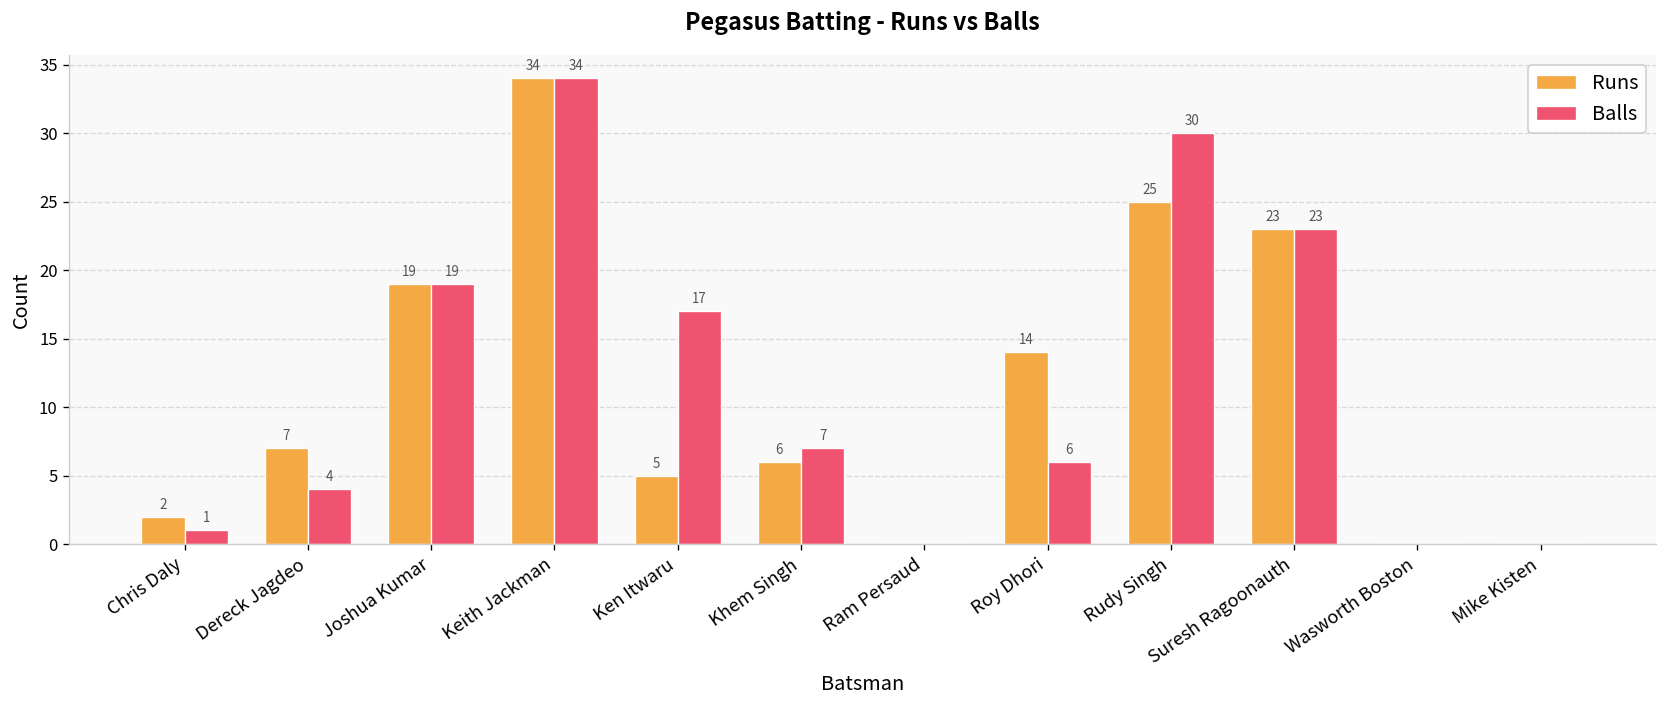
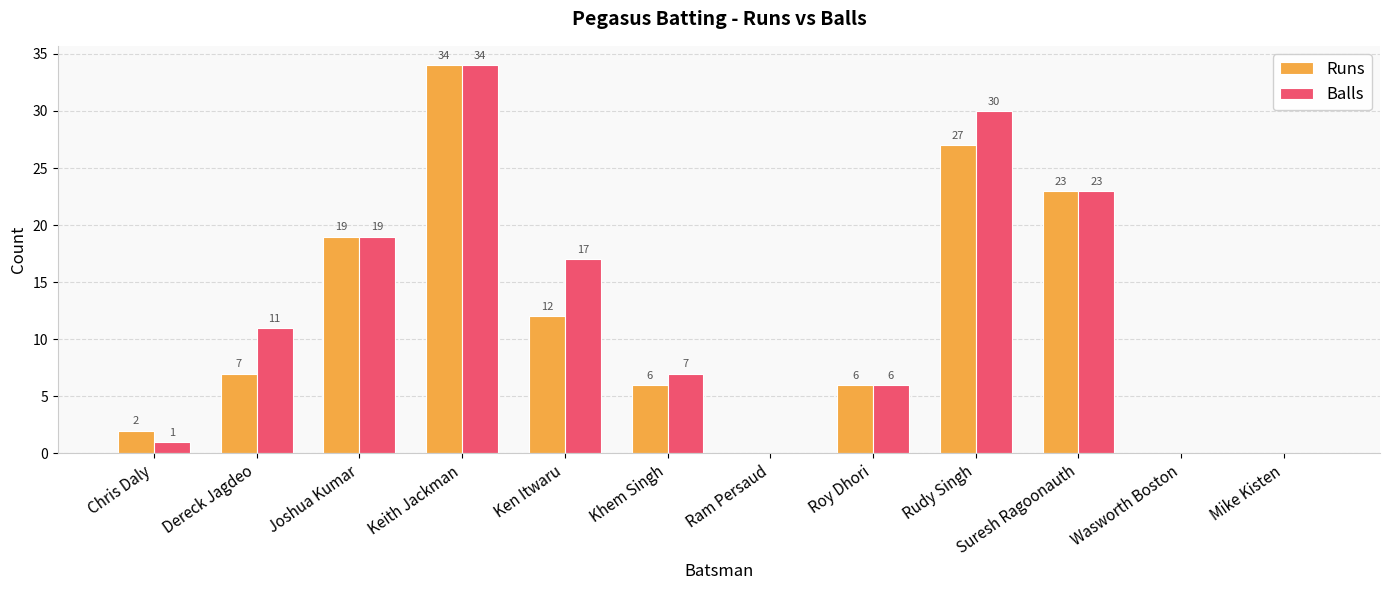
Balls, Dereck Jagdeo: 4 -> 11
Runs, Ken Itwaru: 5 -> 12
Runs, Roy Dhori: 14 -> 6
Runs, Rudy Singh: 25 -> 27
